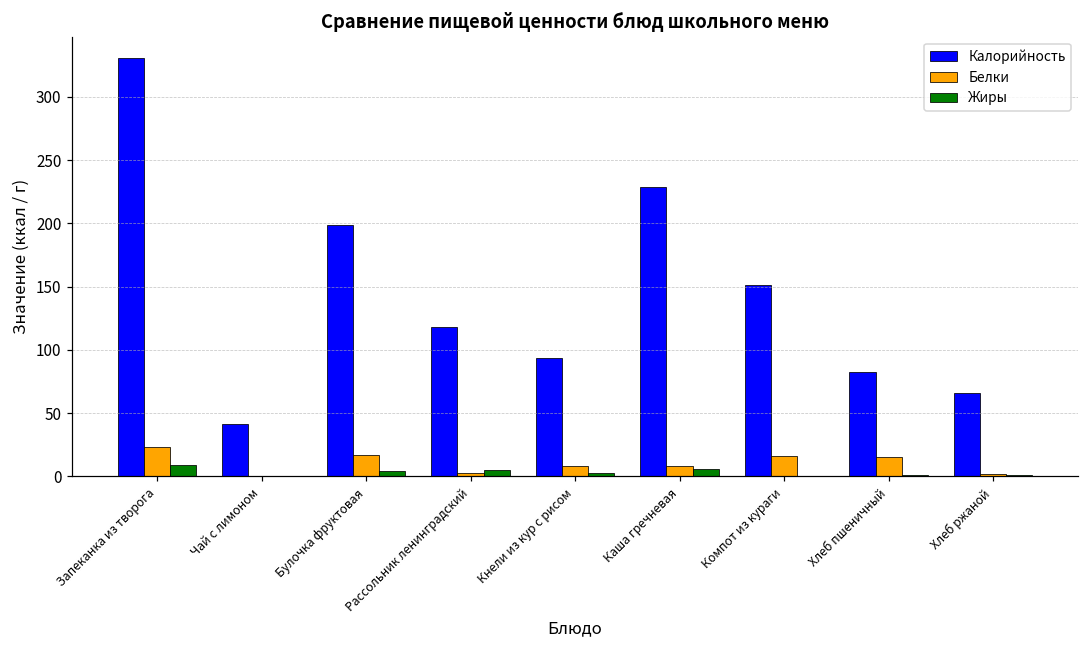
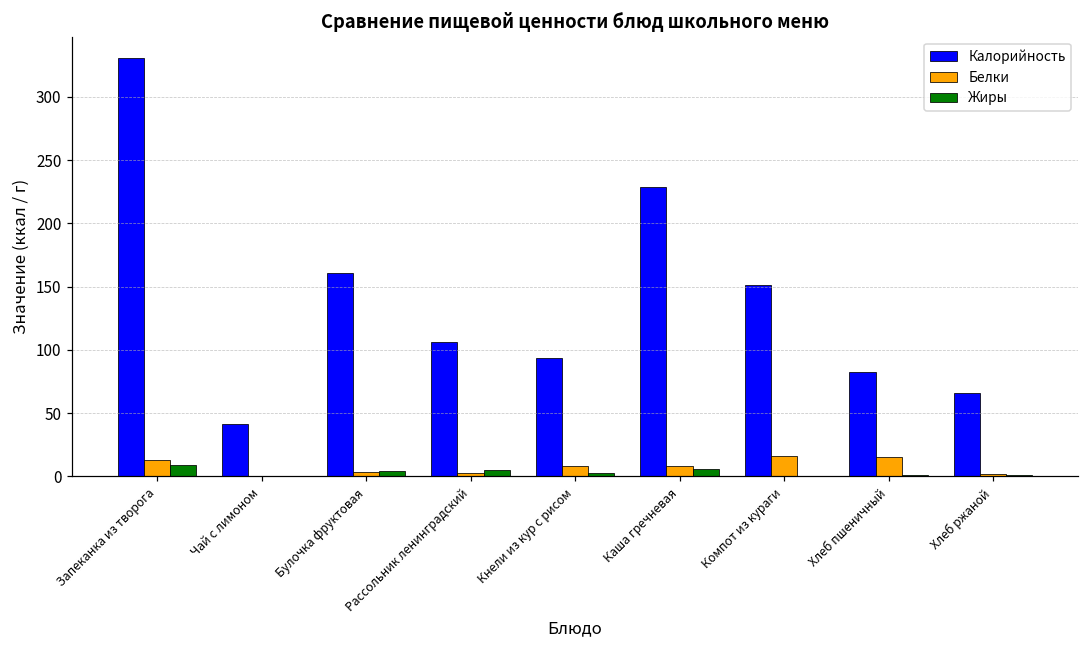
Белки, Запеканка из творога: 23 -> 13
Калорийность, Булочка фруктовая: 199 -> 161
Белки, Булочка фруктовая: 17 -> 4
Калорийность, Рассольник ленинградский: 118 -> 106
